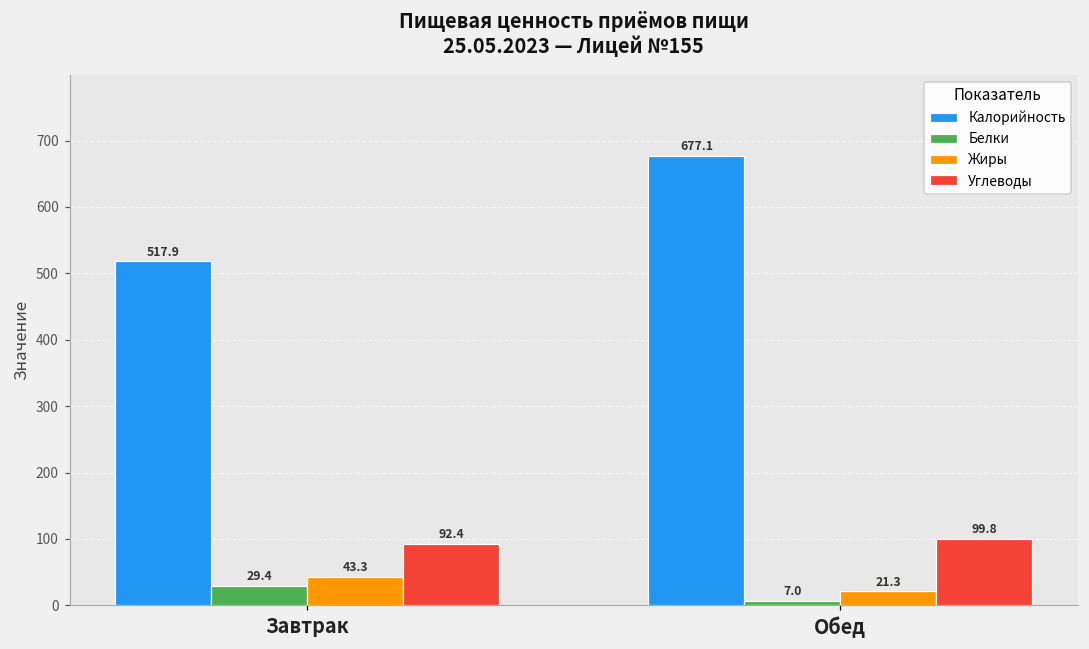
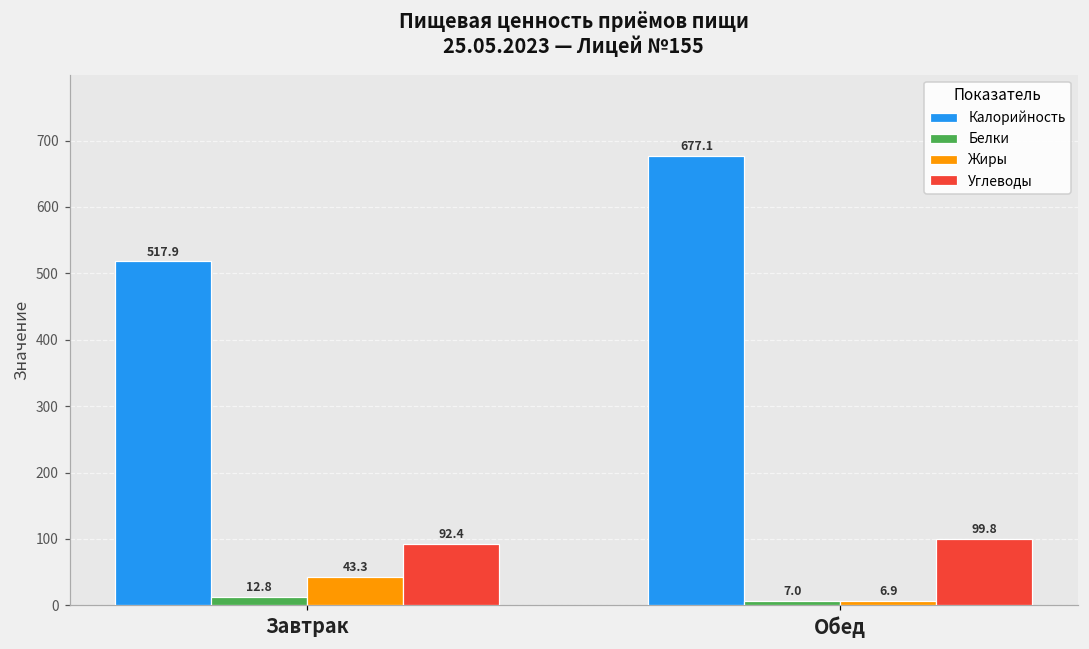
Белки, Завтрак: 29.4 -> 12.8
Жиры, Обед: 21.3 -> 6.9
